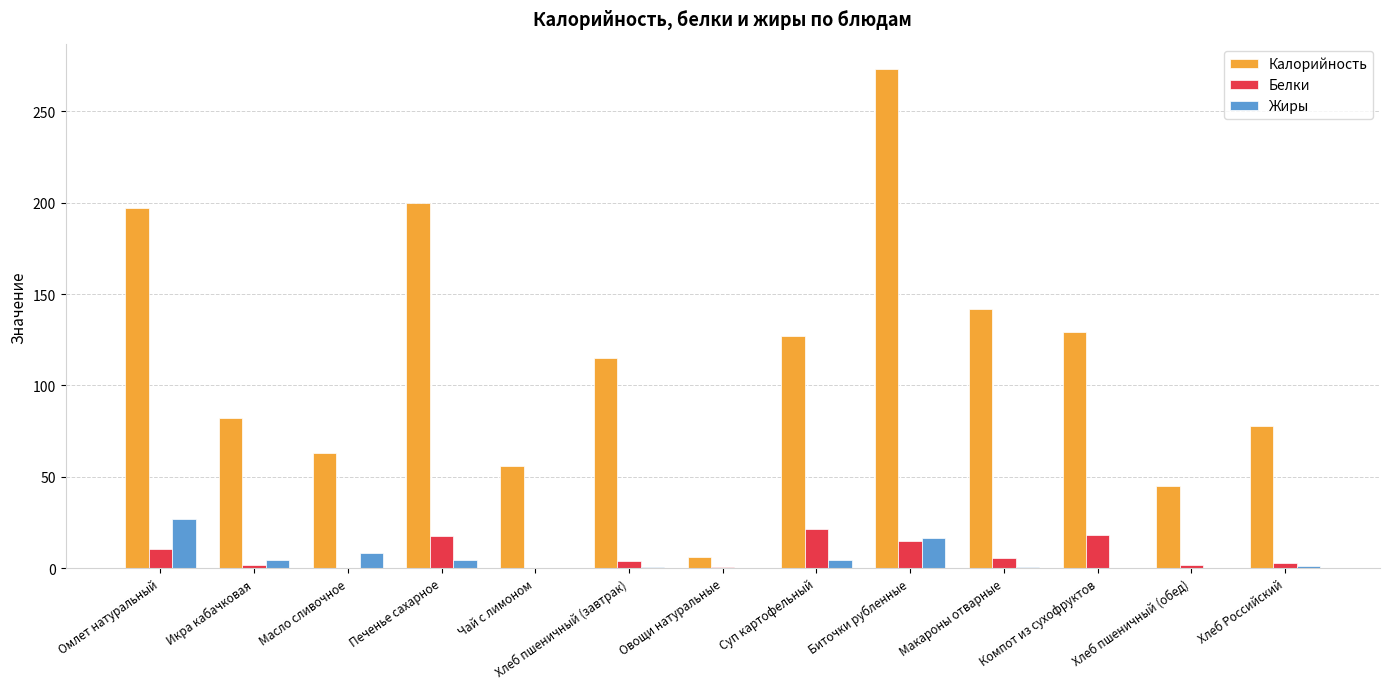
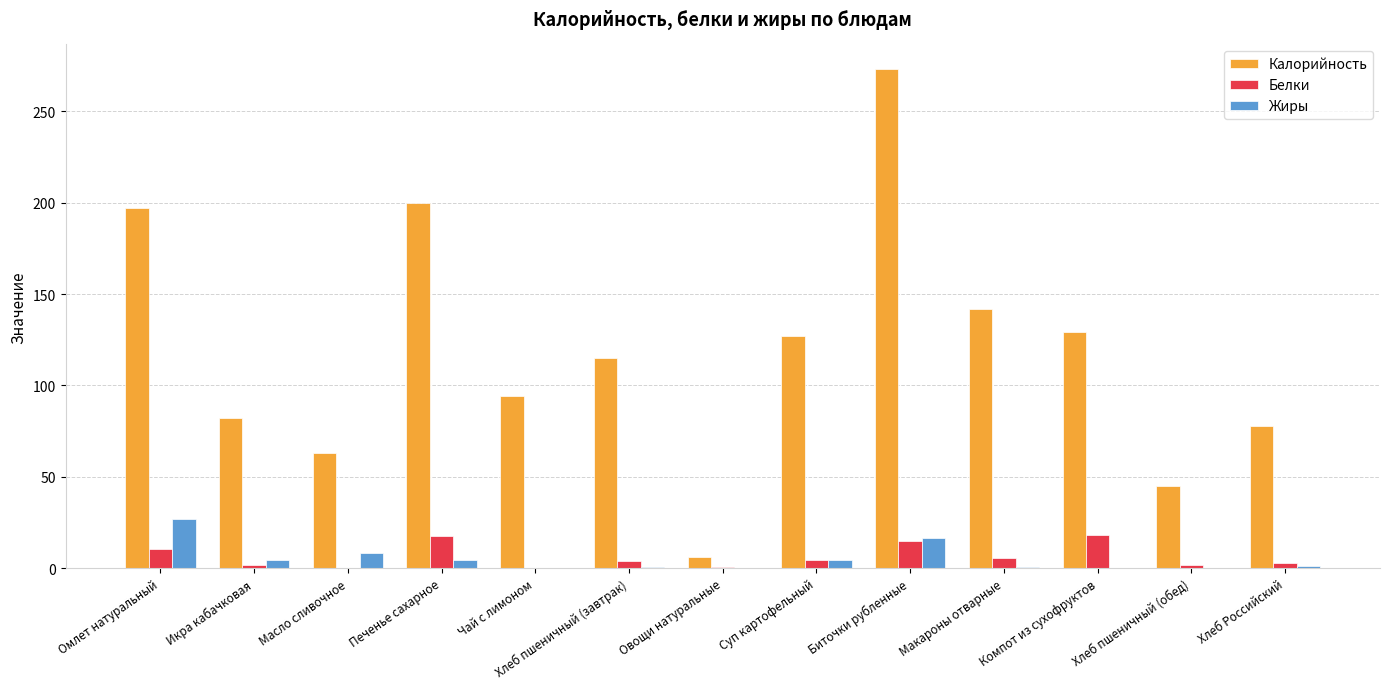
Калорийность, Чай с лимоном: 56 -> 94
Белки, Суп картофельный: 22 -> 5
